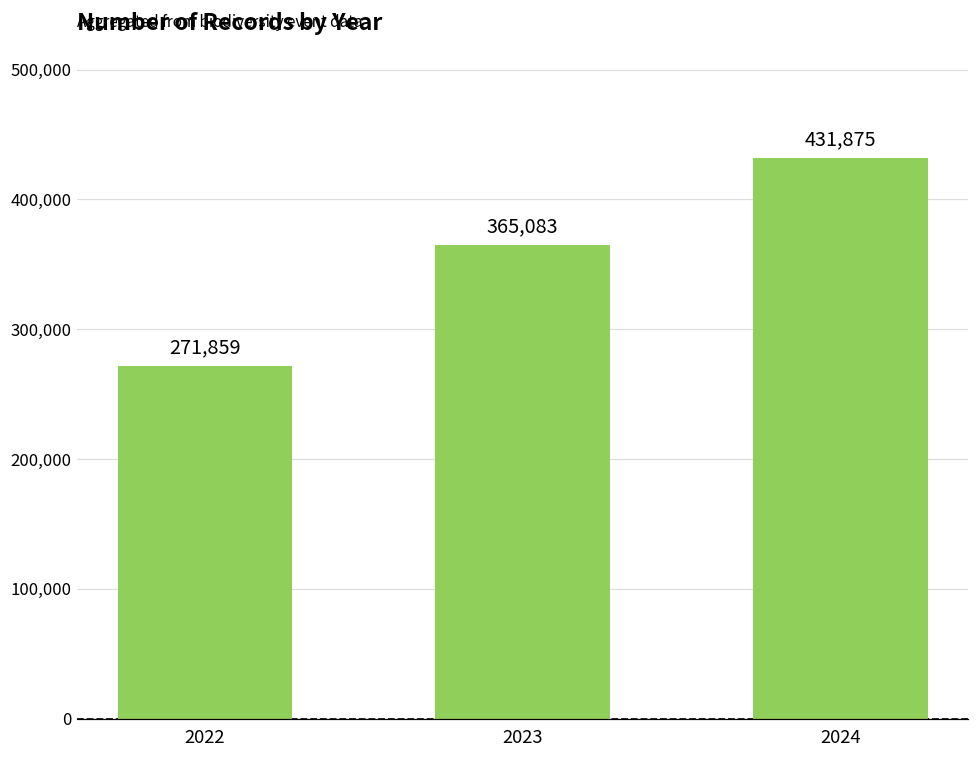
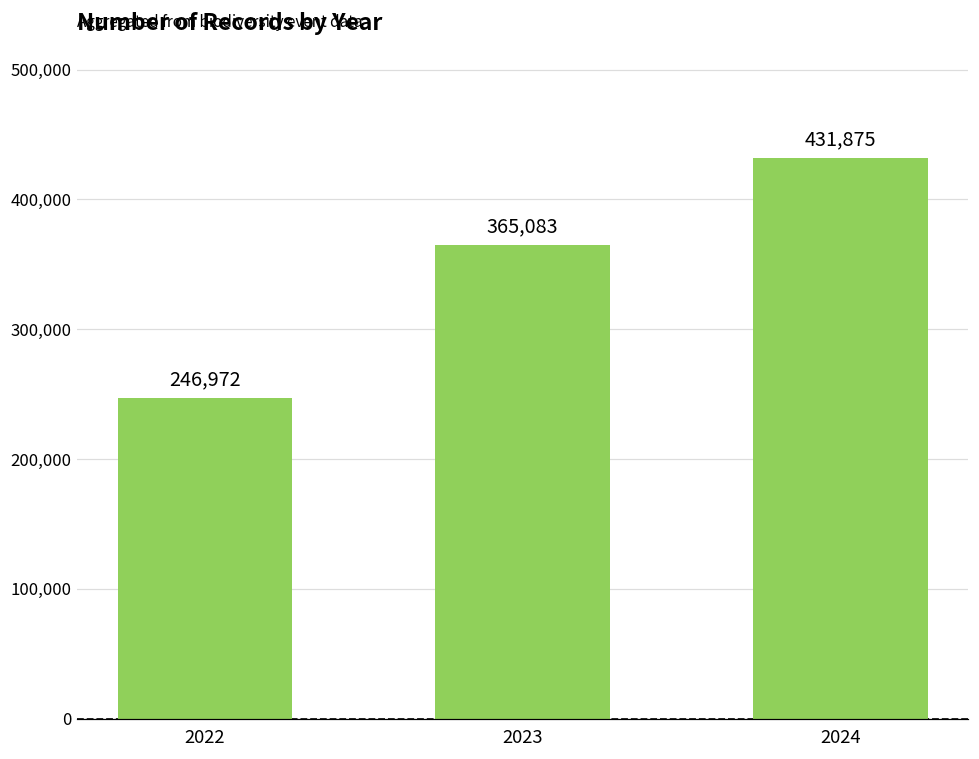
2022: 271,859 -> 246,972
